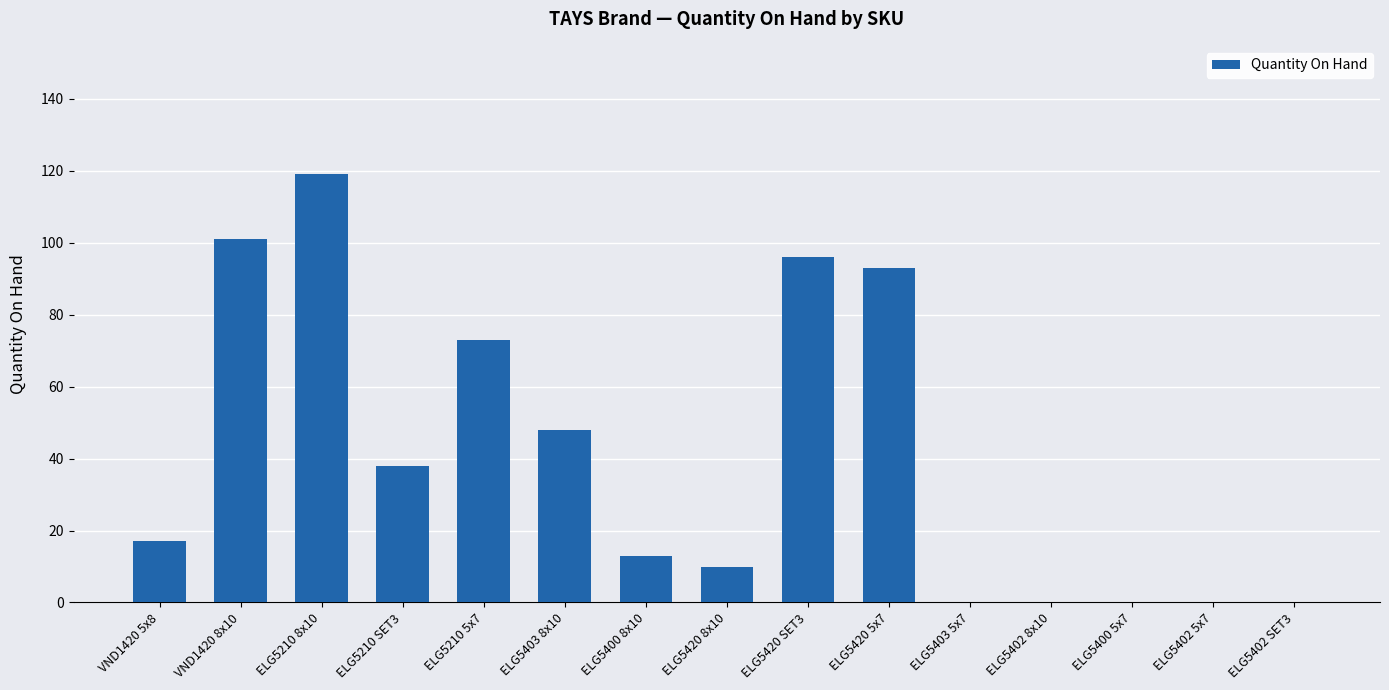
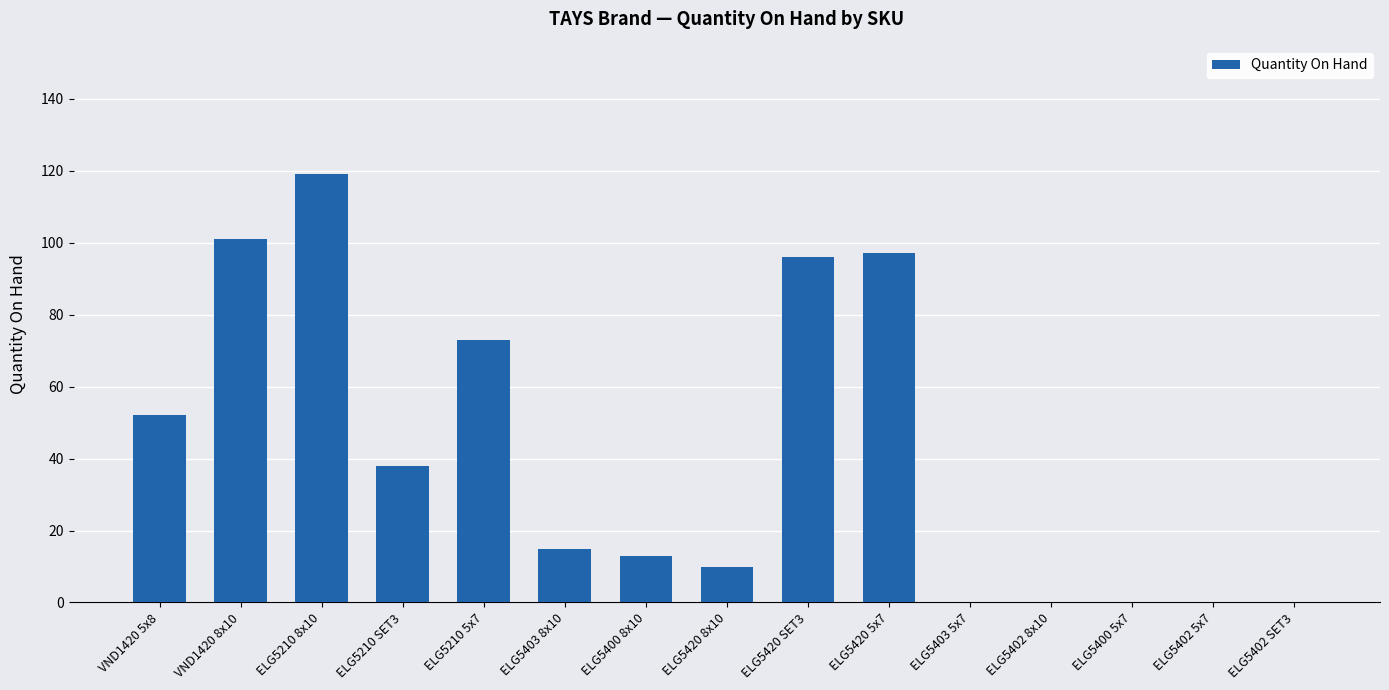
VND1420 5x8: 17 -> 52
ELG5403 8x10: 48 -> 15
ELG5420 5x7: 93 -> 97
